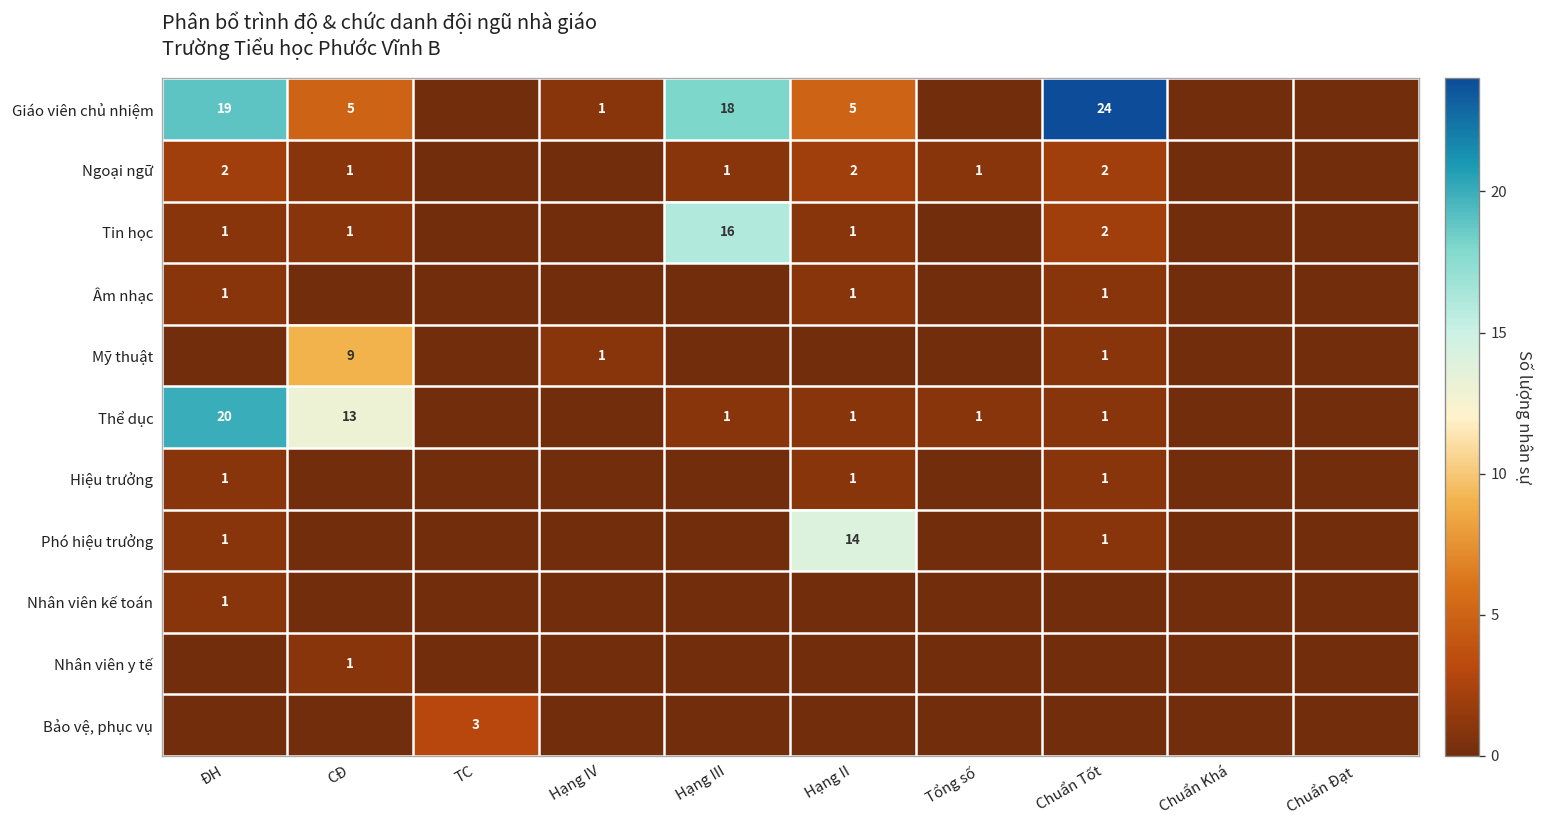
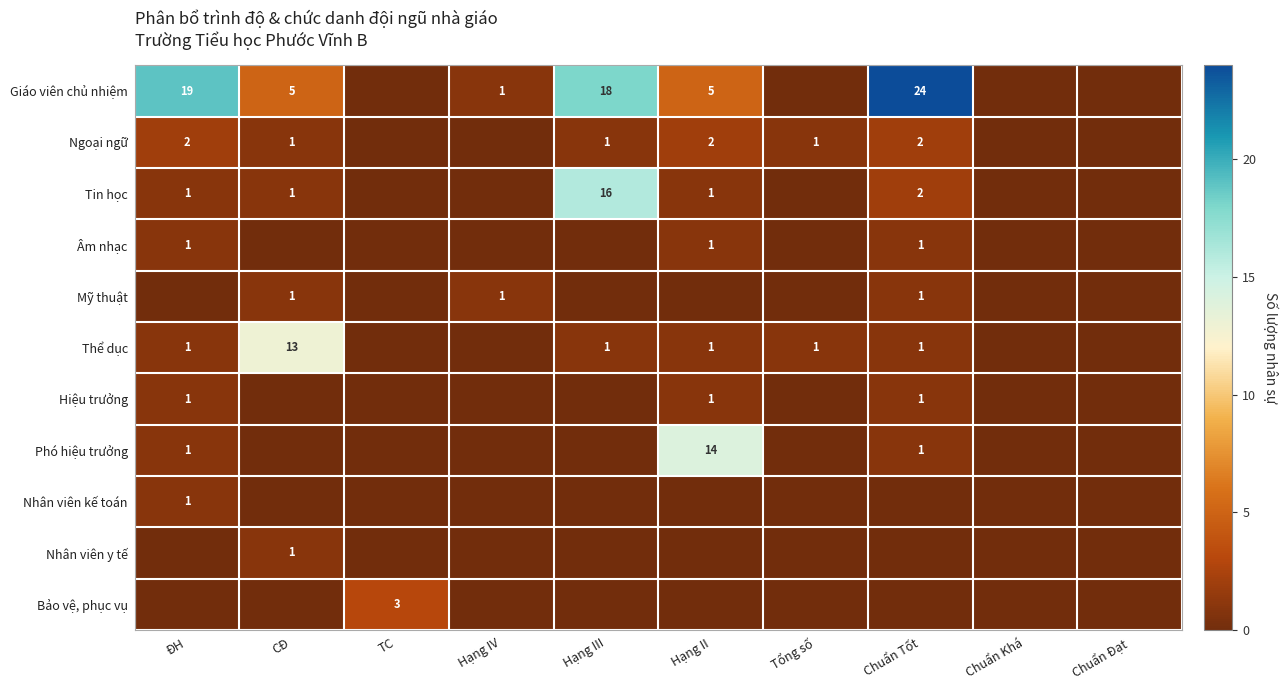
Mỹ thuật, CĐ: 9 -> 1
Thể dục, ĐH: 20 -> 1
